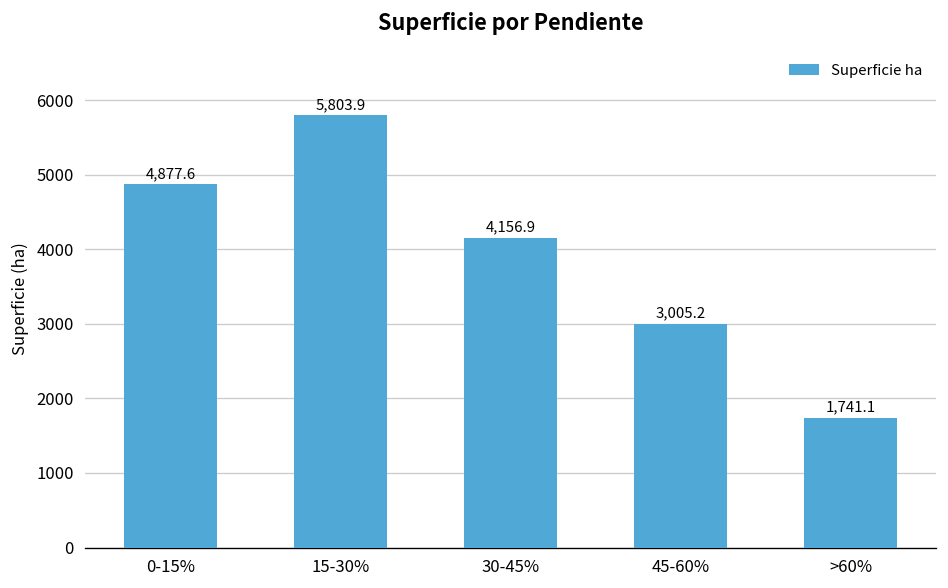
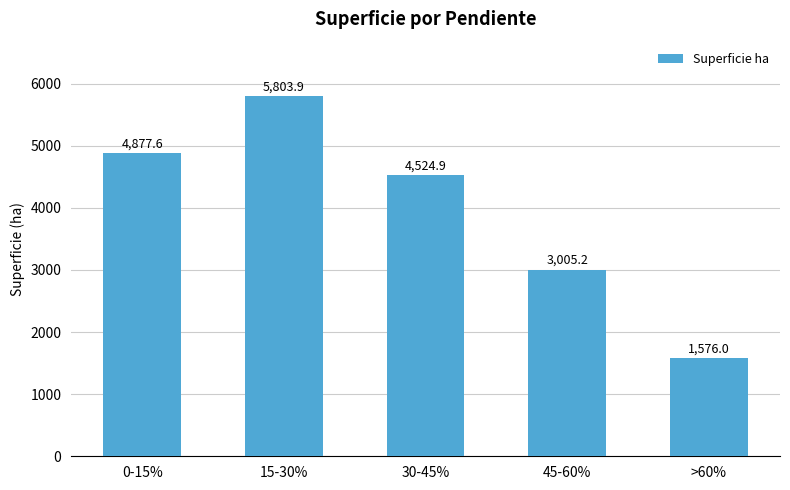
30-45%: 4,156.9 -> 4,524.9
>60%: 1,741.1 -> 1,576.0
